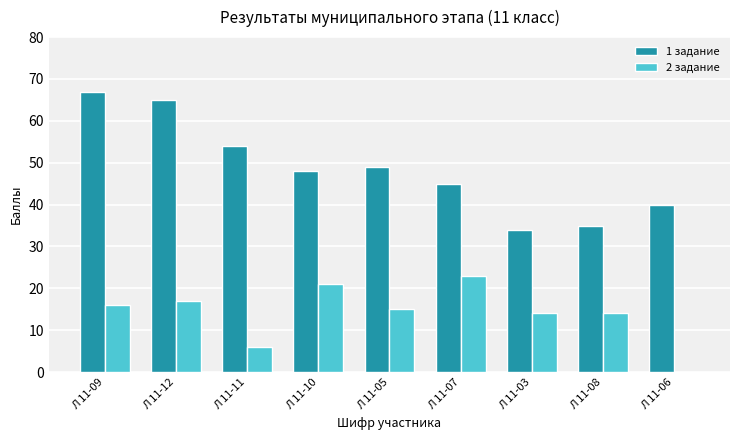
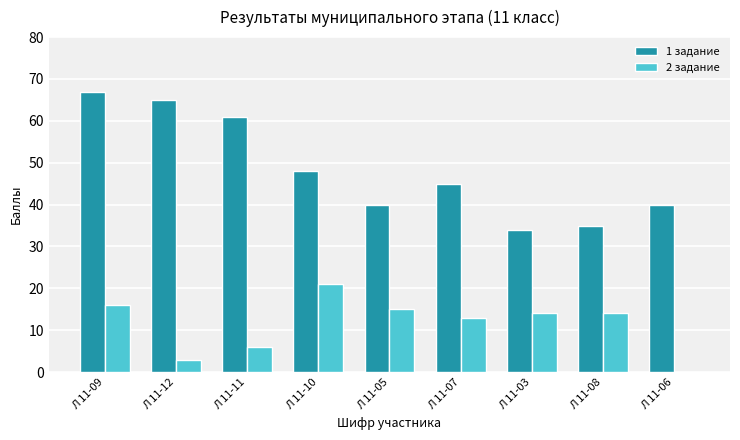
2 задание, Л 11-12: 17 -> 3
1 задание, Л 11-11: 54 -> 61
1 задание, Л 11-05: 49 -> 40
2 задание, Л 11-07: 23 -> 13
